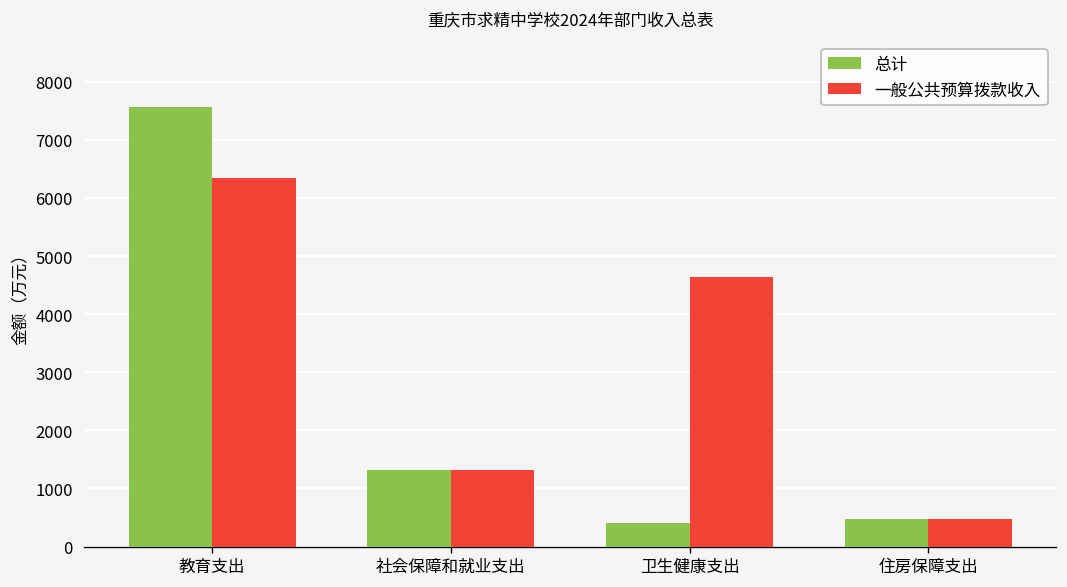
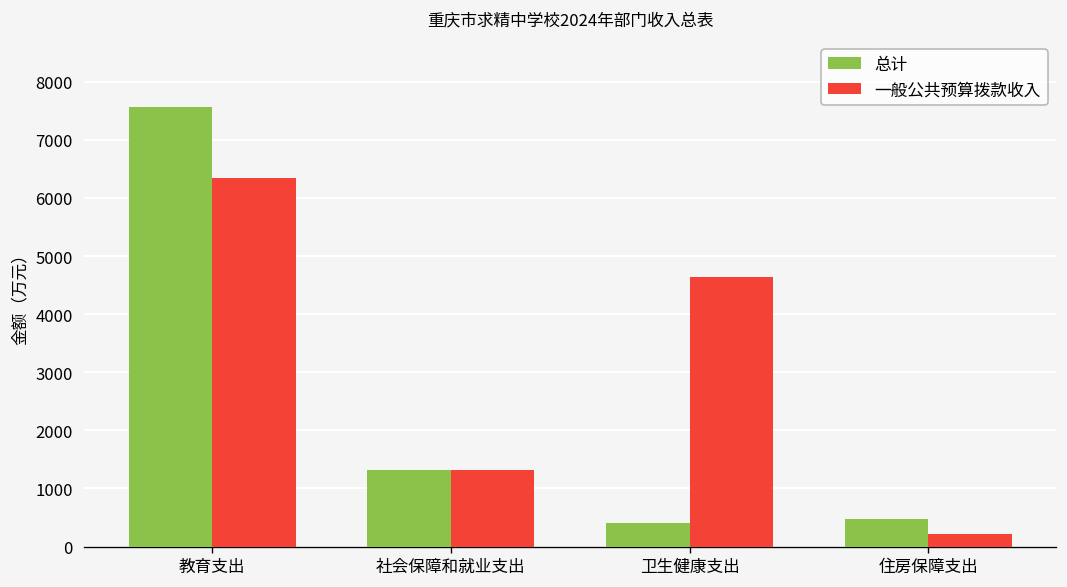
一般公共预算拨款收入, 住房保障支出: 500 -> 200
